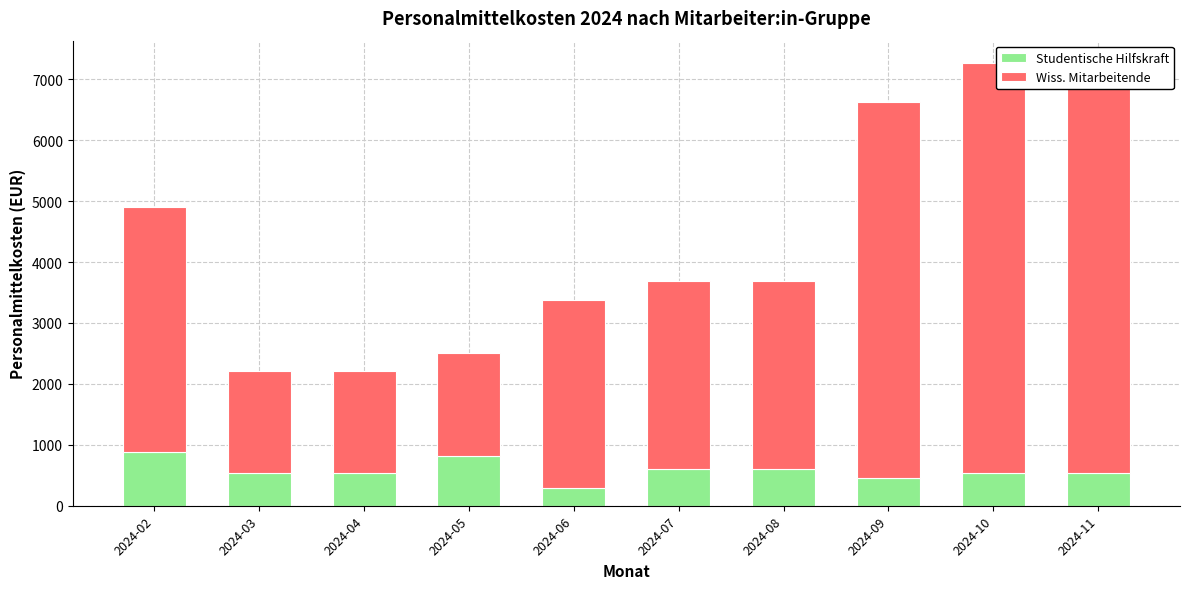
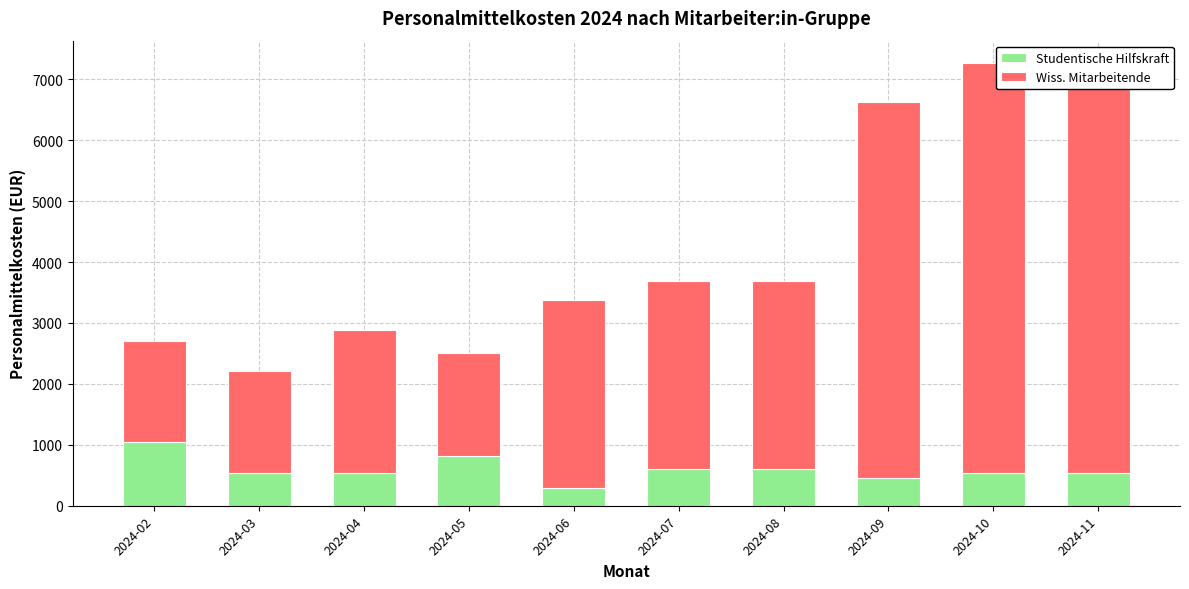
Studentische Hilfskraft, 2024-02: 900 -> 1000
Wiss. Mitarbeitende, 2024-02: 4000 -> 1700
Wiss. Mitarbeitende, 2024-04: 1700 -> 2400
